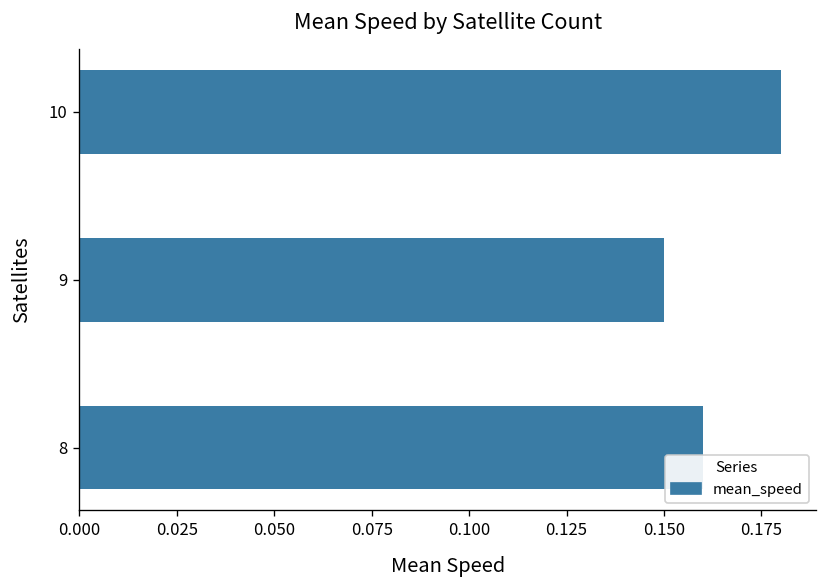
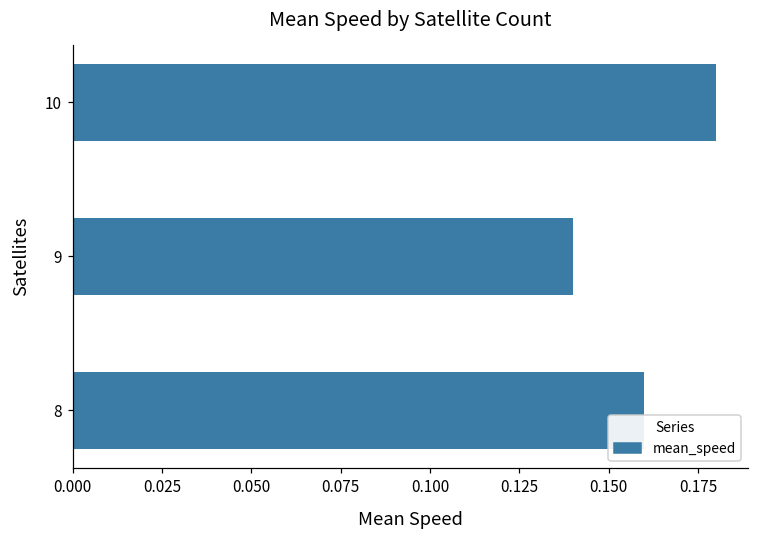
9: 0.15 -> 0.14
